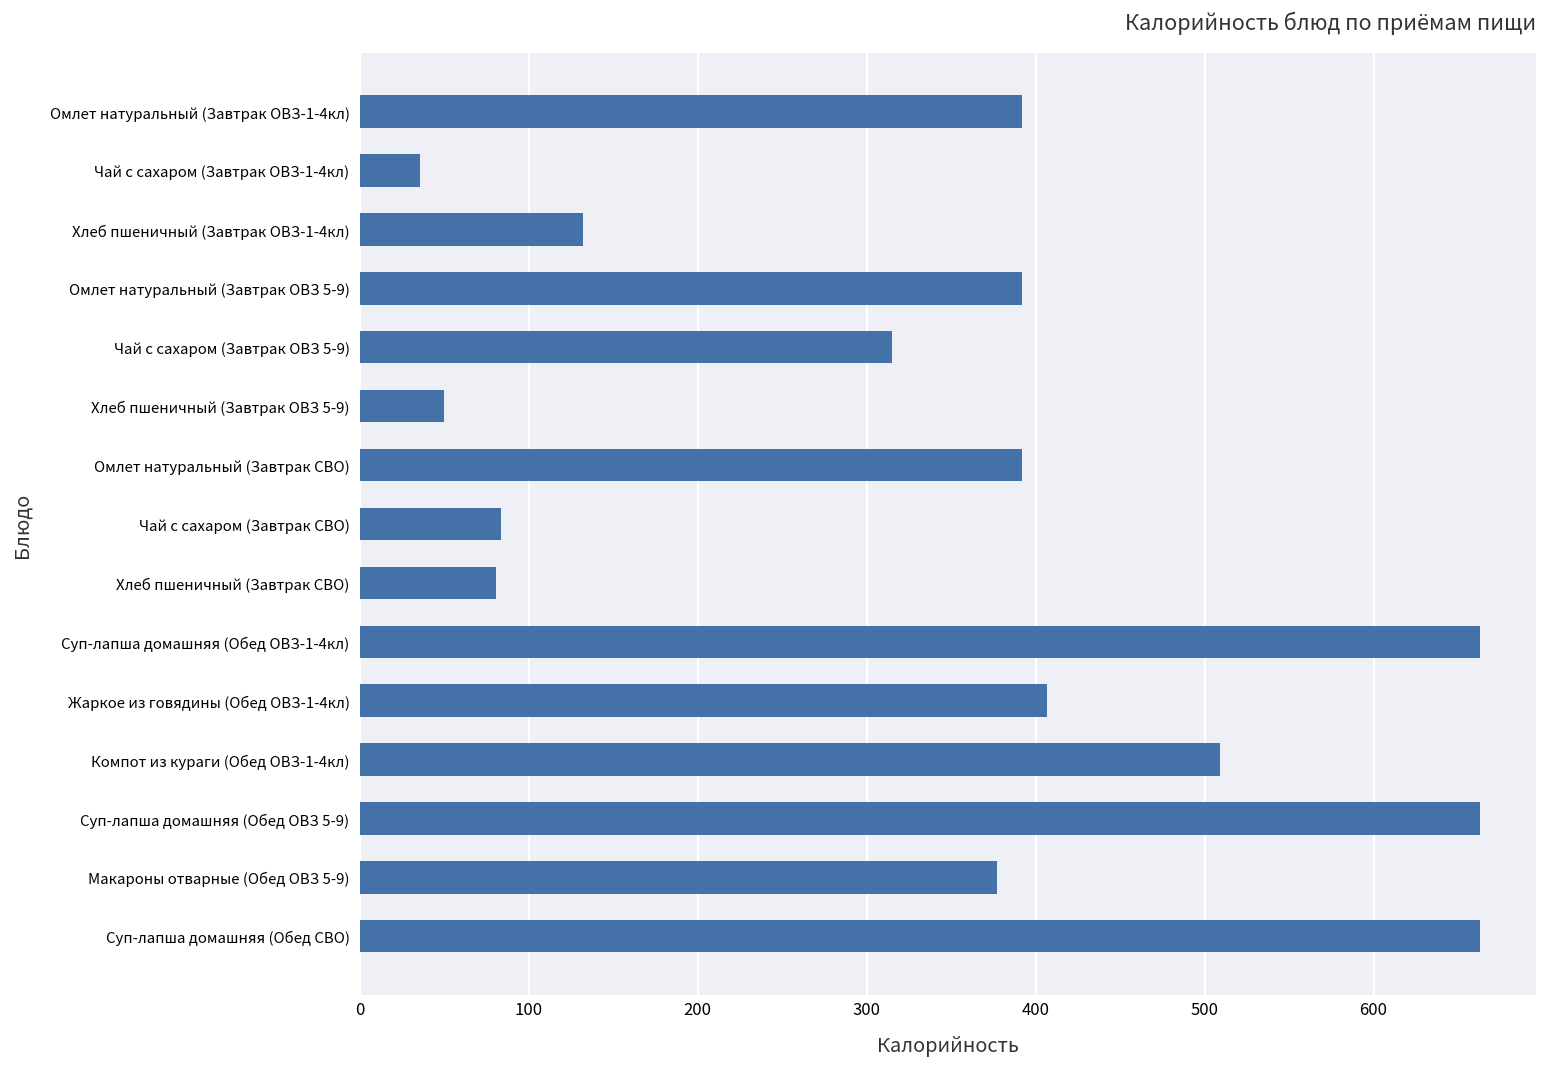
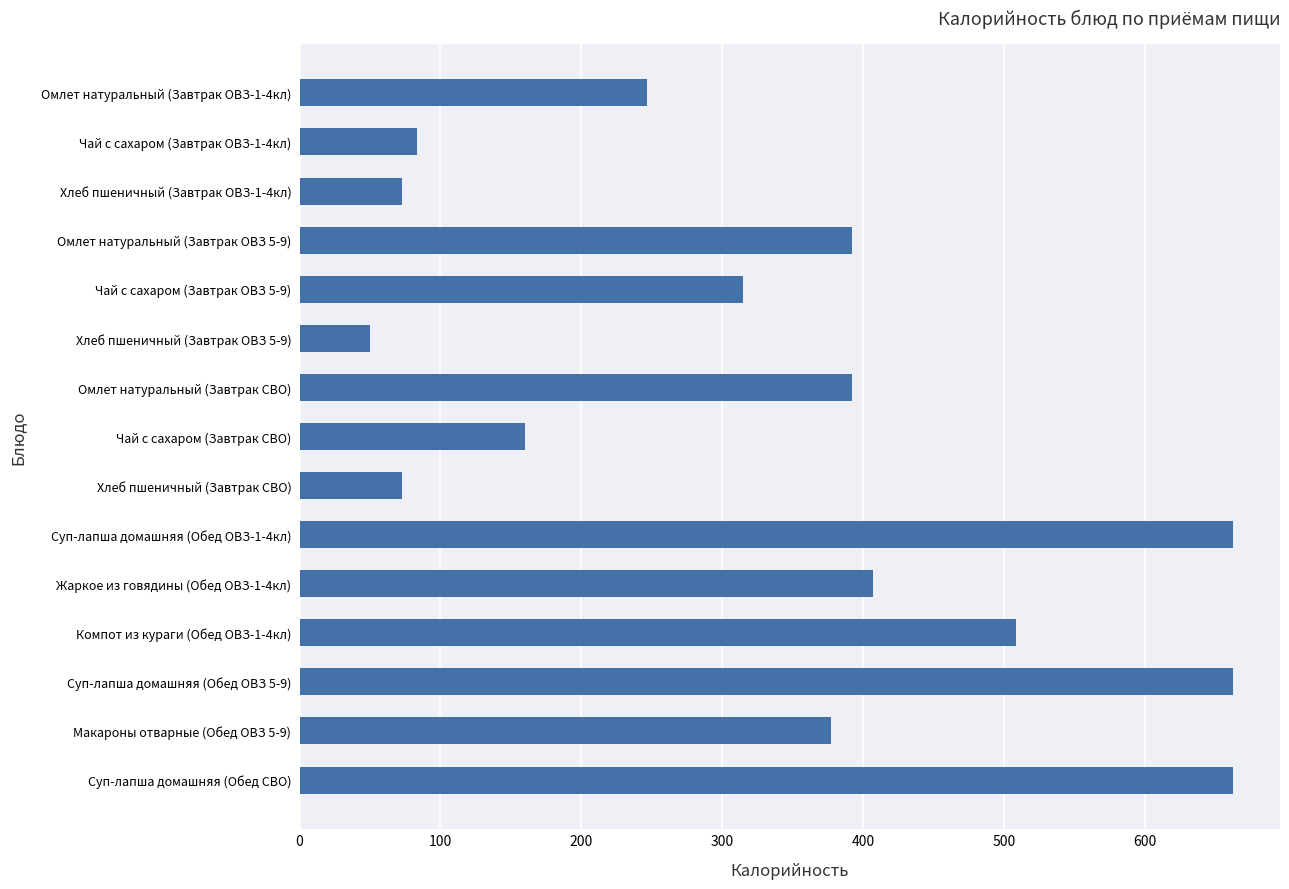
Омлет натуральный (Завтрак ОВЗ-1-4кл): 392 -> 247
Чай с сахаром (Завтрак ОВЗ-1-4кл): 36 -> 84
Хлеб пшеничный (Завтрак ОВЗ-1-4кл): 132 -> 73
Чай с сахаром (Завтрак СВО): 84 -> 160
Хлеб пшеничный (Завтрак СВО): 81 -> 73
